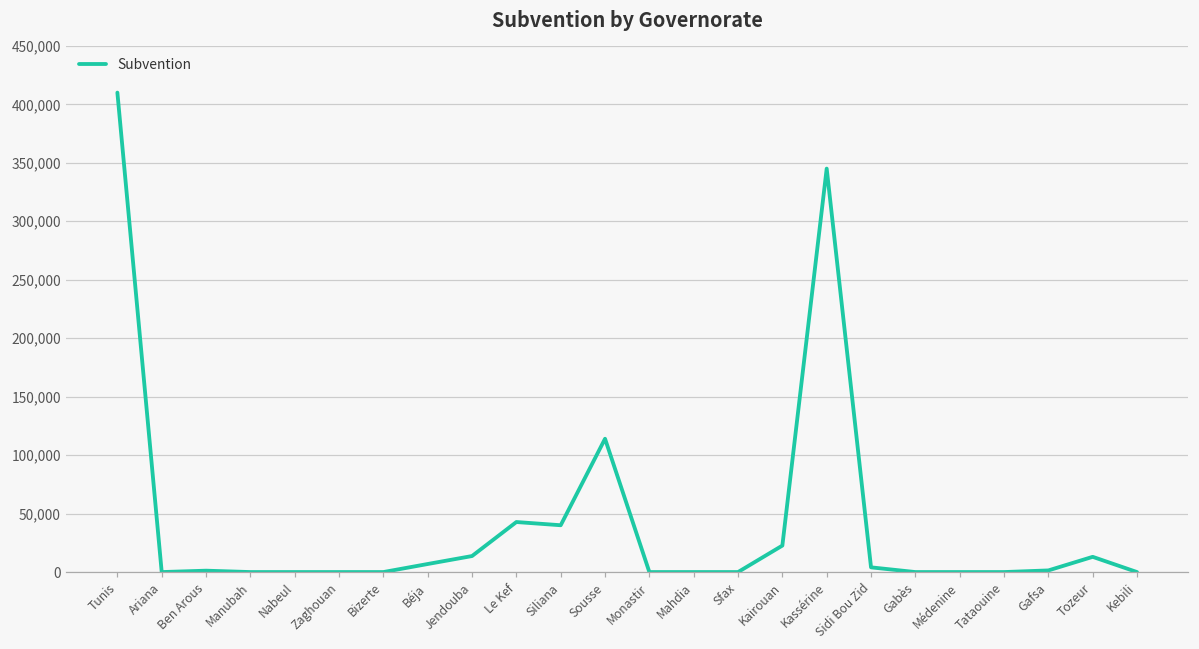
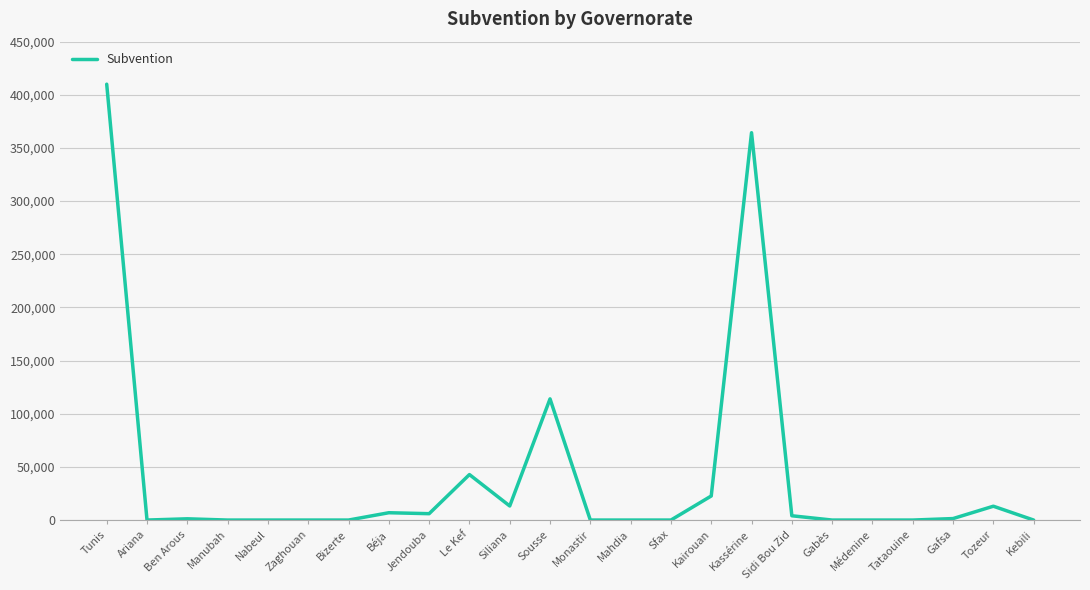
Jendouba: 14,000 -> 6,000
Siliana: 40,000 -> 13,000
Kassérine: 345,000 -> 364,000
